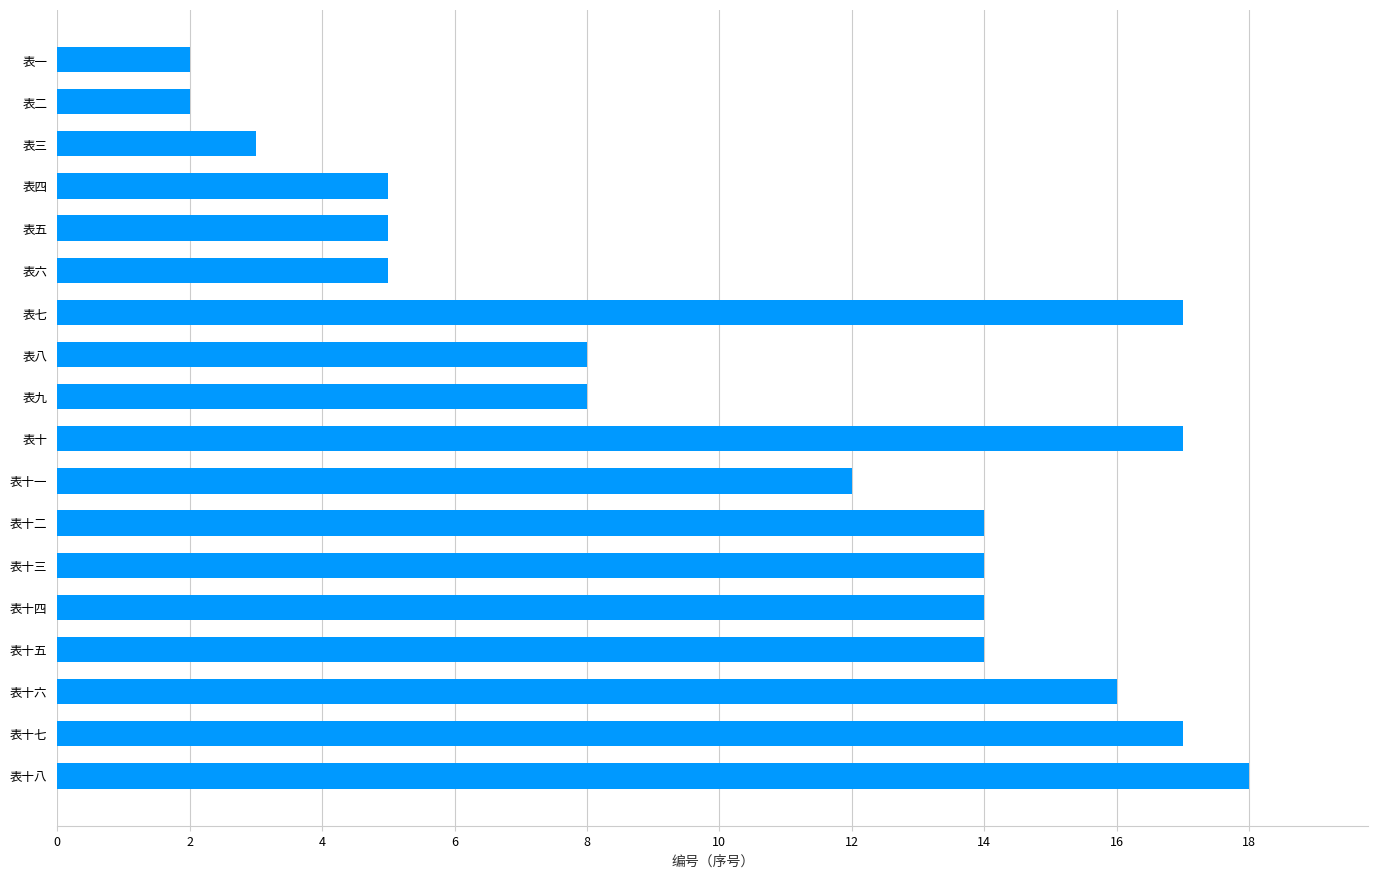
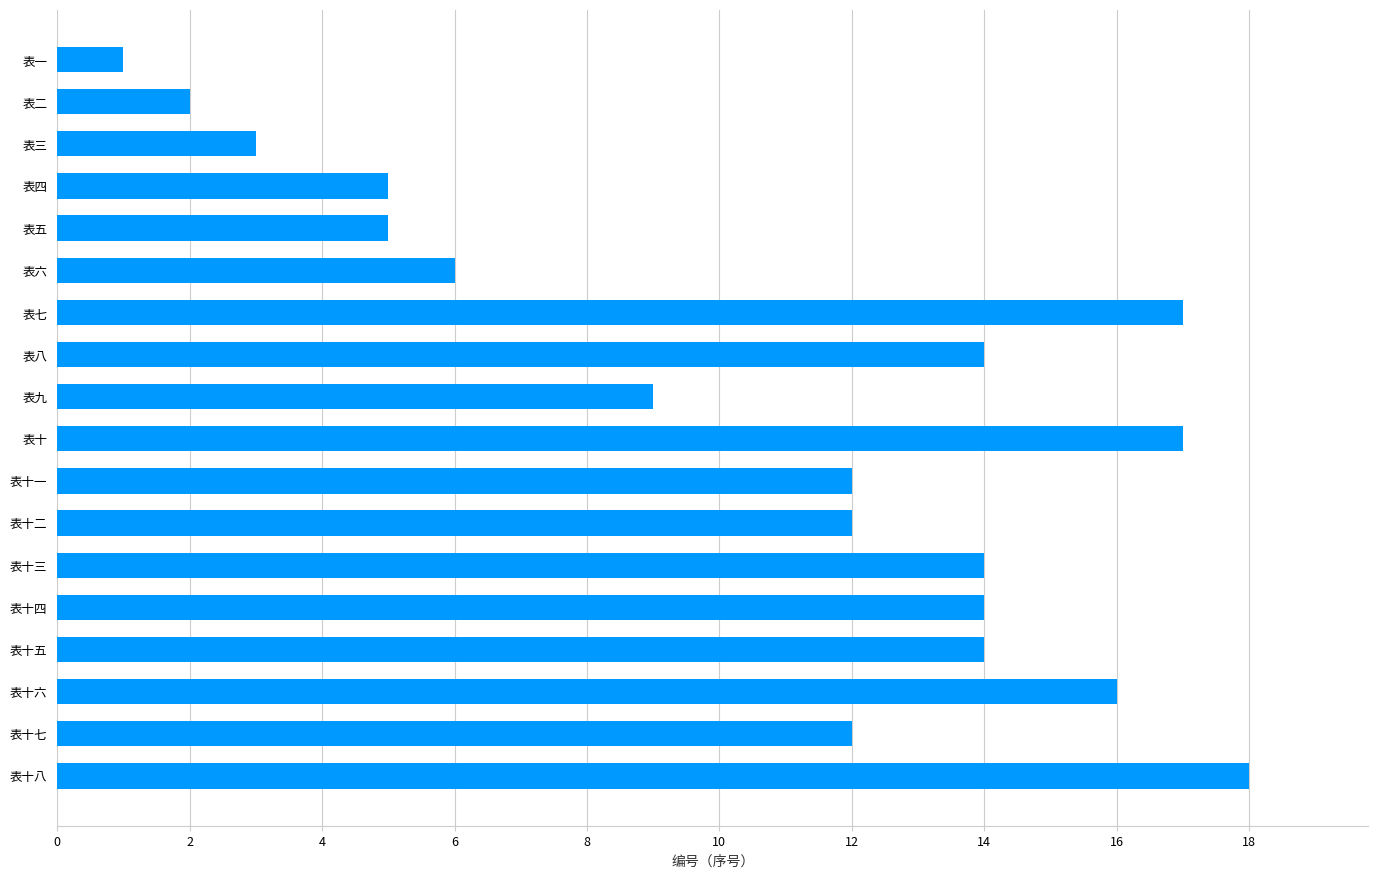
表一: 2 -> 1
表六: 5 -> 6
表八: 8 -> 14
表九: 8 -> 9
表十二: 14 -> 12
表十七: 17 -> 12
